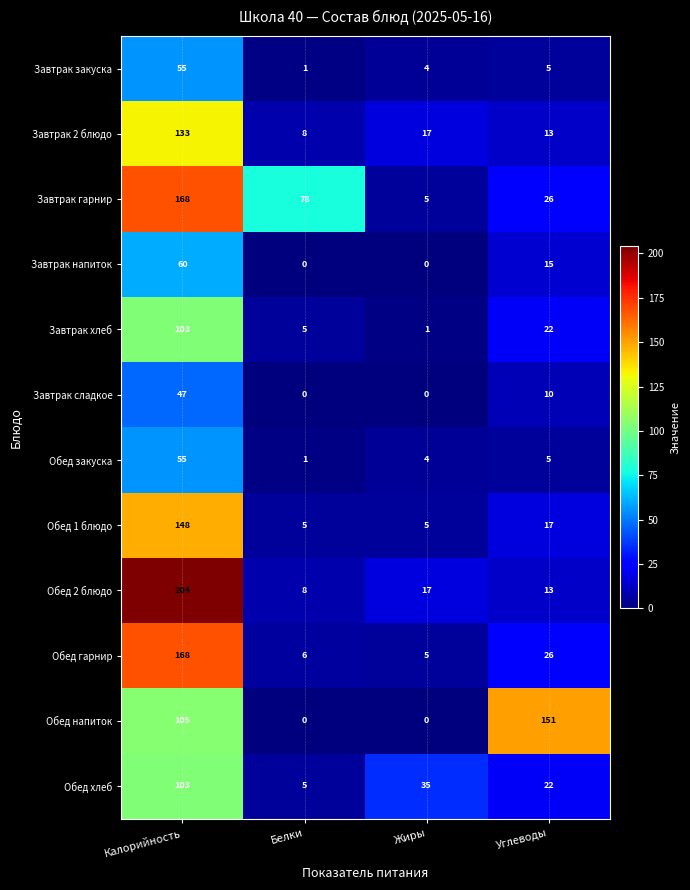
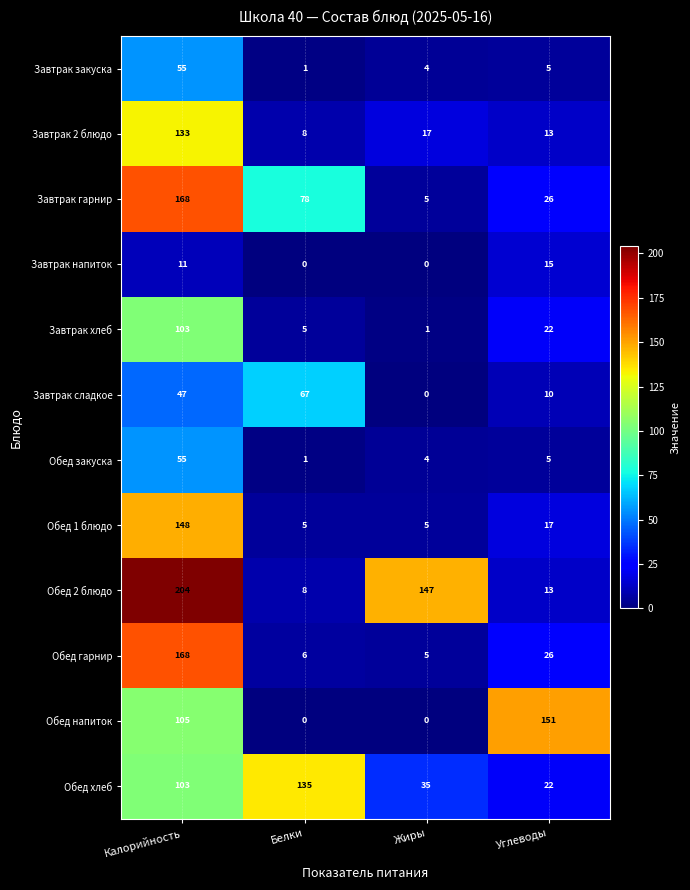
Завтрак напиток, Калорийность: 60 -> 11
Завтрак сладкое, Белки: 0 -> 67
Обед 2 блюдо, Жиры: 17 -> 147
Обед хлеб, Белки: 5 -> 135
